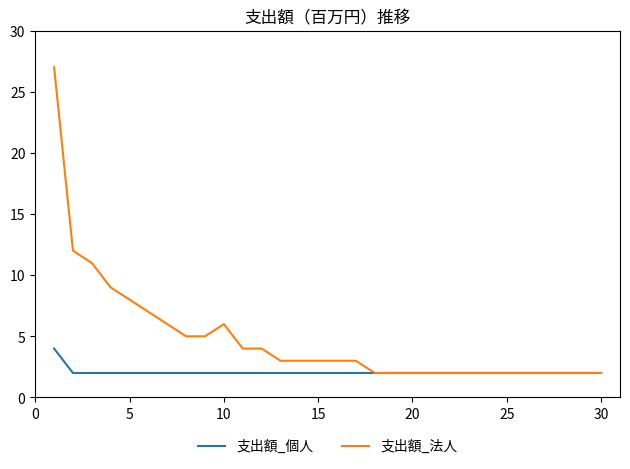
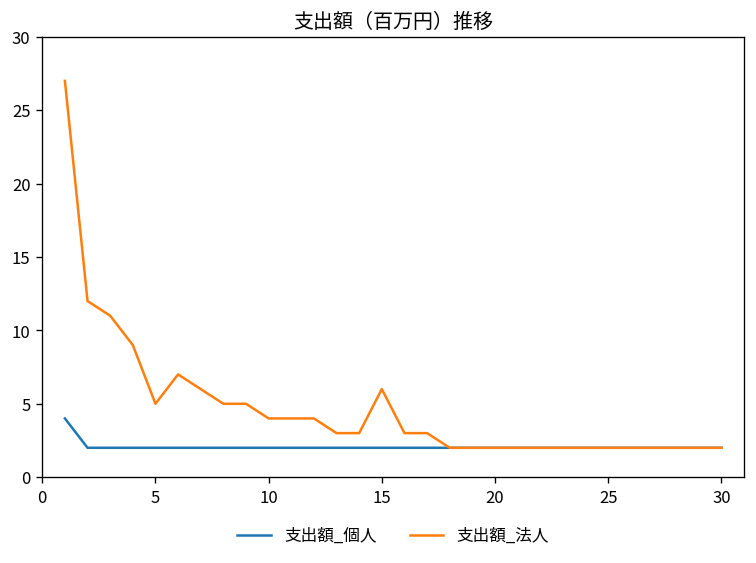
支出額_法人, 5: 8 -> 5
支出額_法人, 10: 6 -> 4
支出額_法人, 15: 3 -> 6
